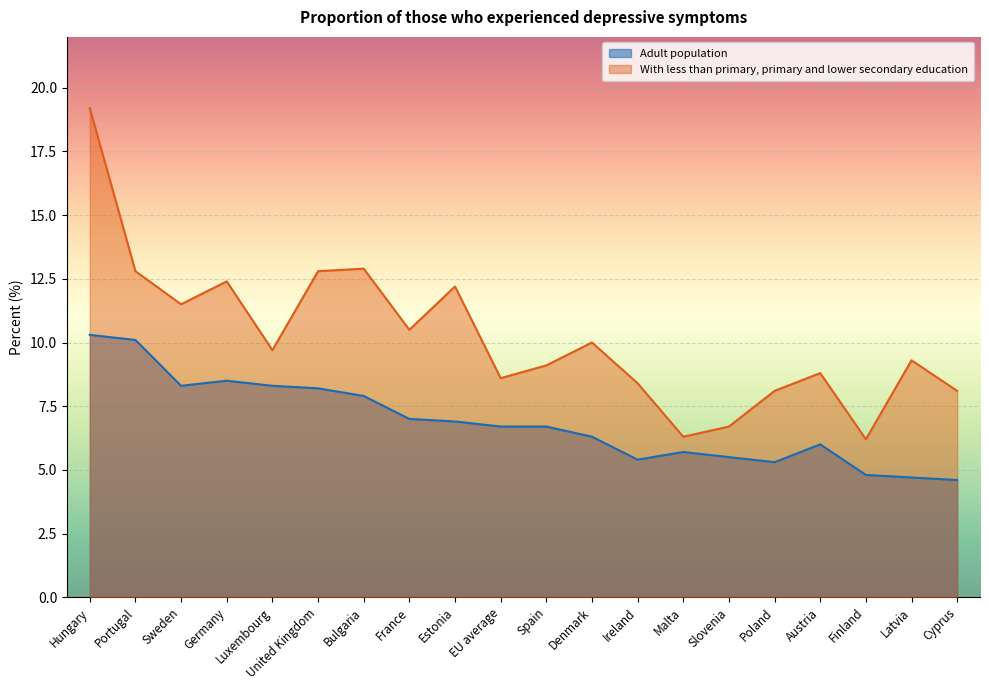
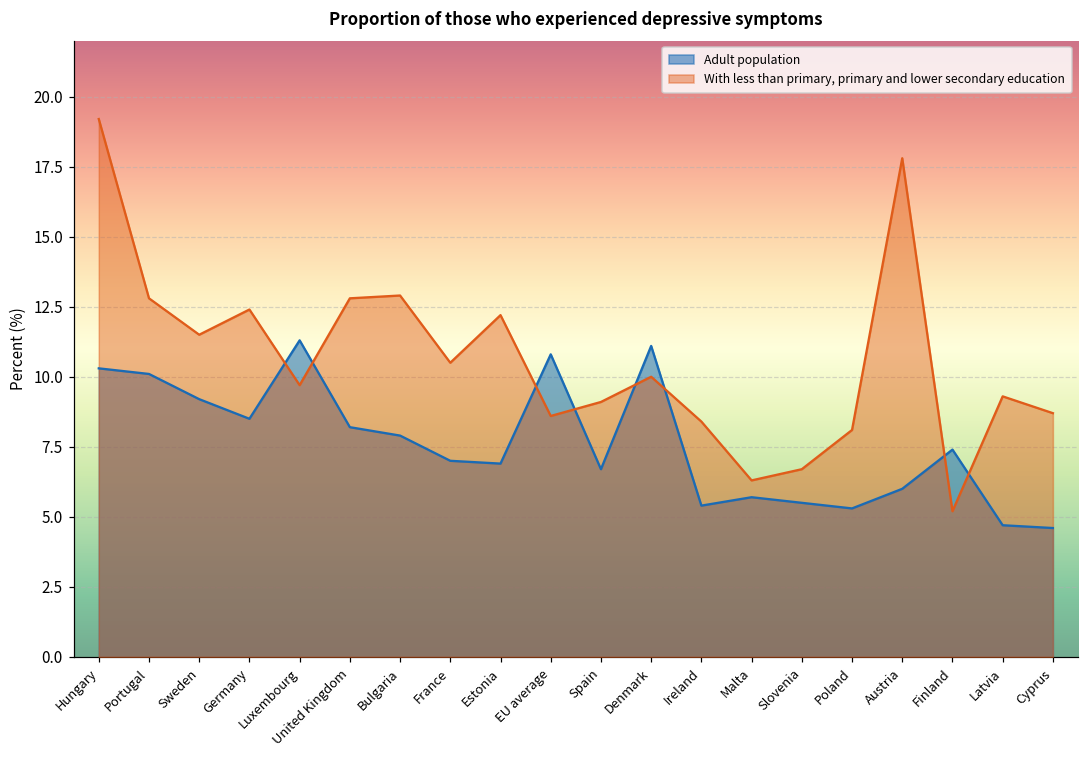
Adult population, Sweden: 8.3 -> 9.2
Adult population, Luxembourg: 8.3 -> 11.3
Adult population, EU average: 6.7 -> 10.8
Adult population, Denmark: 6.3 -> 11.1
With less than primary, primary and lower secondary education, Austria: 8.8 -> 17.8
Adult population, Finland: 4.8 -> 7.4
With less than primary, primary and lower secondary education, Finland: 6.2 -> 5.2
With less than primary, primary and lower secondary education, Cyprus: 8.1 -> 8.7
